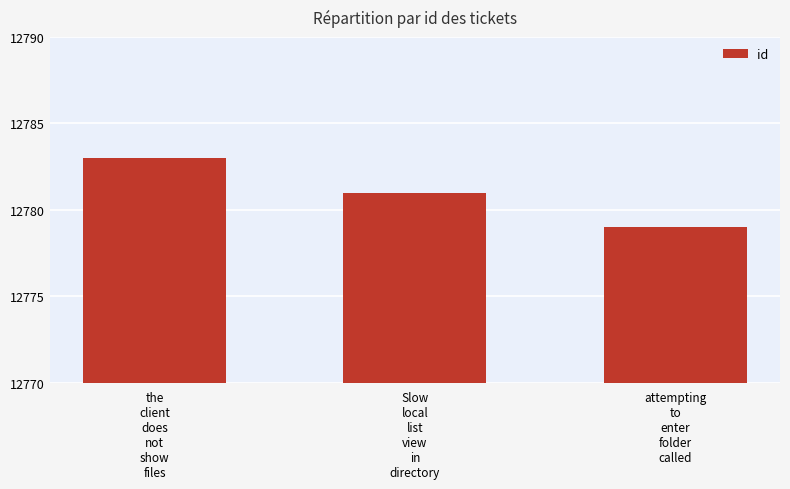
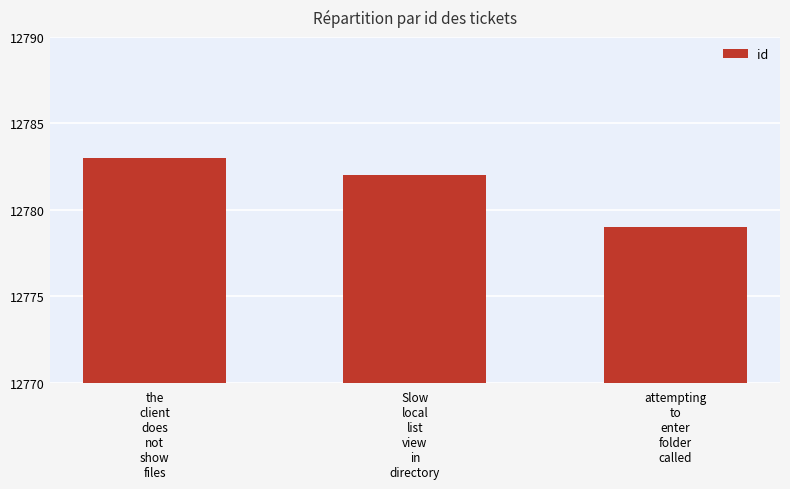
Slow local list view in directory: 12781 -> 12782
